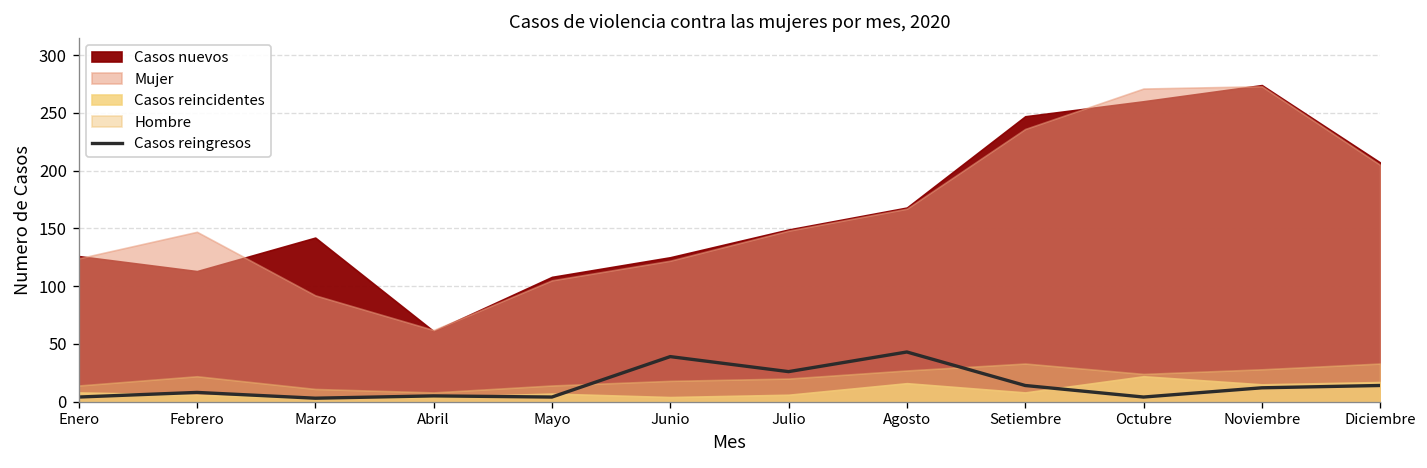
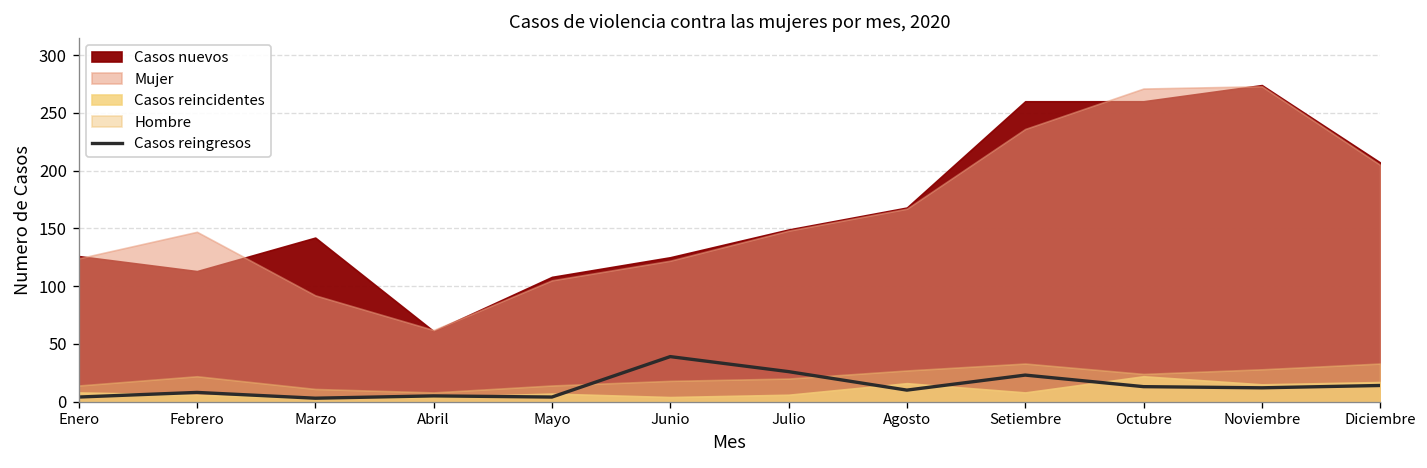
Casos reingresos, Agosto: 40 -> 10
Casos reingresos, Setiembre: 10 -> 20
Casos nuevos, Setiembre: 250 -> 260
Casos reingresos, Octubre: 0 -> 10
